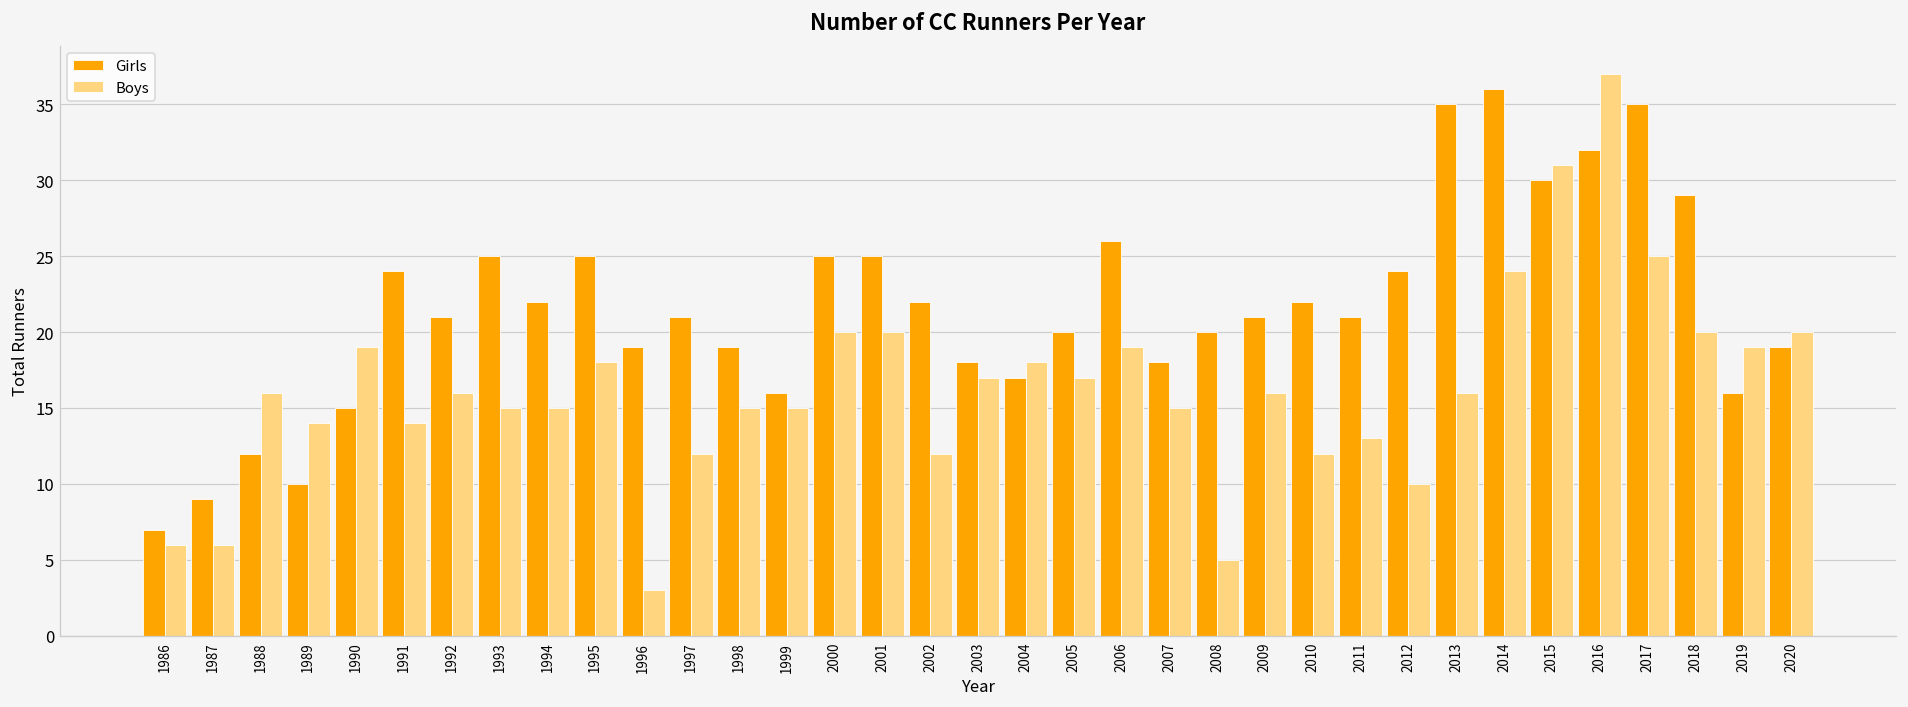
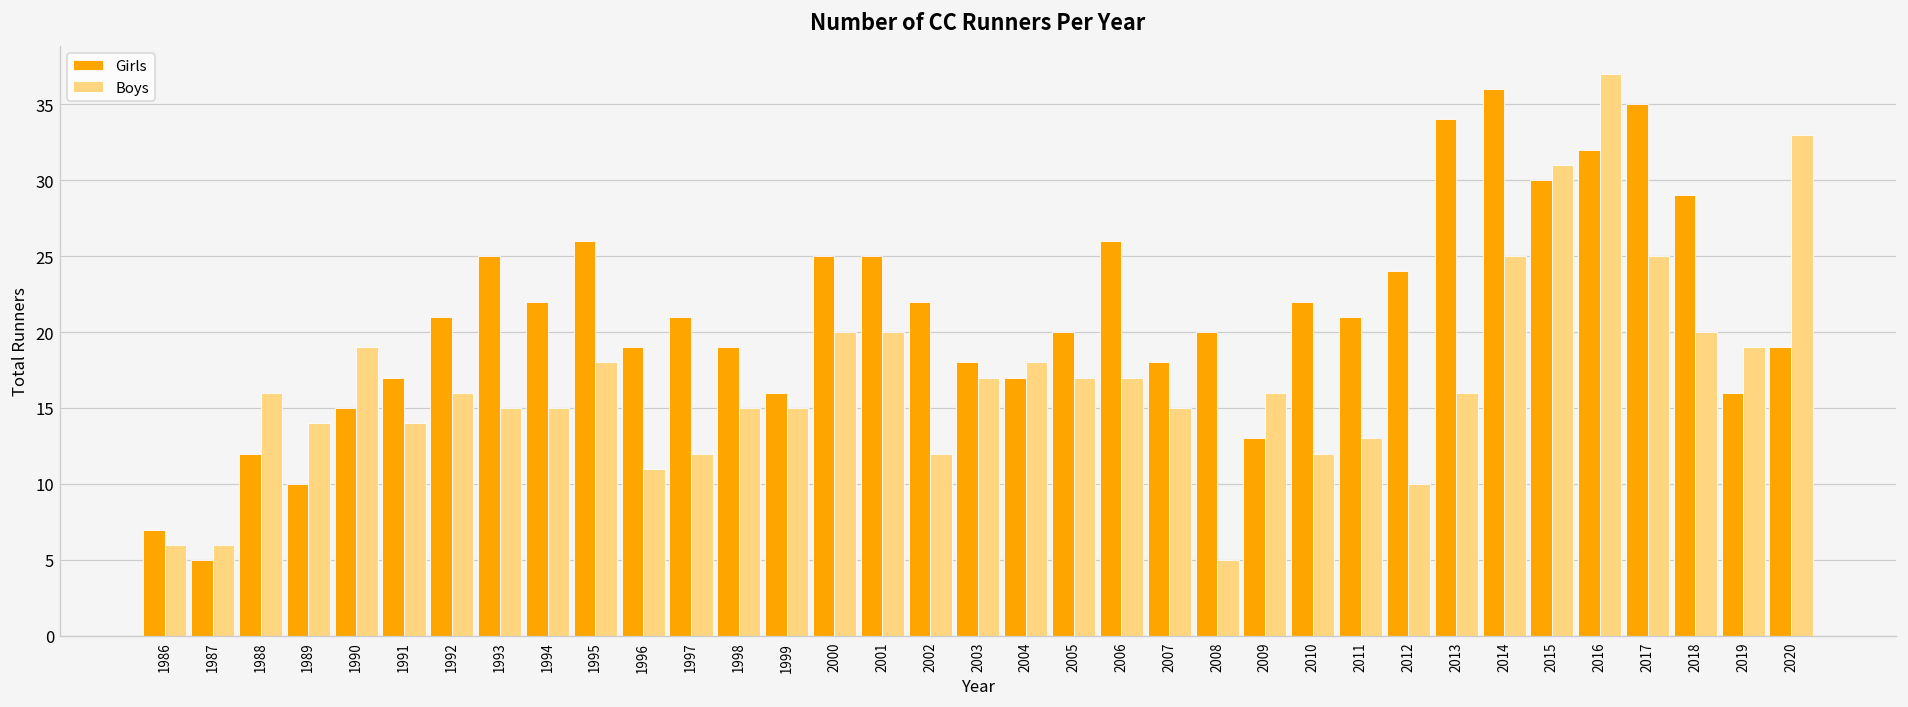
Girls, 1987: 9 -> 5
Girls, 1991: 24 -> 17
Girls, 1995: 25 -> 26
Boys, 1996: 3 -> 11
Boys, 2006: 19 -> 17
Girls, 2009: 21 -> 13
Girls, 2013: 35 -> 34
Boys, 2014: 24 -> 25
Boys, 2020: 20 -> 33
